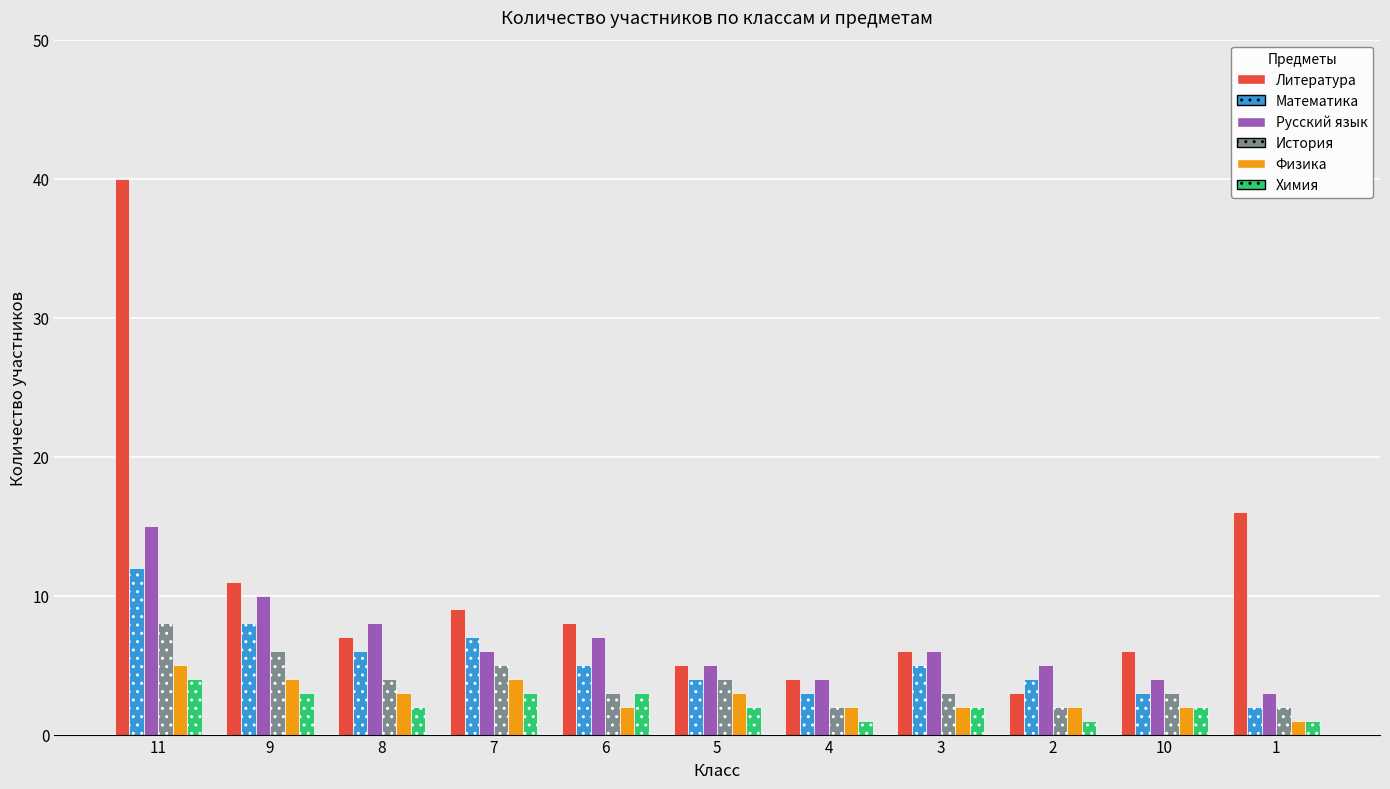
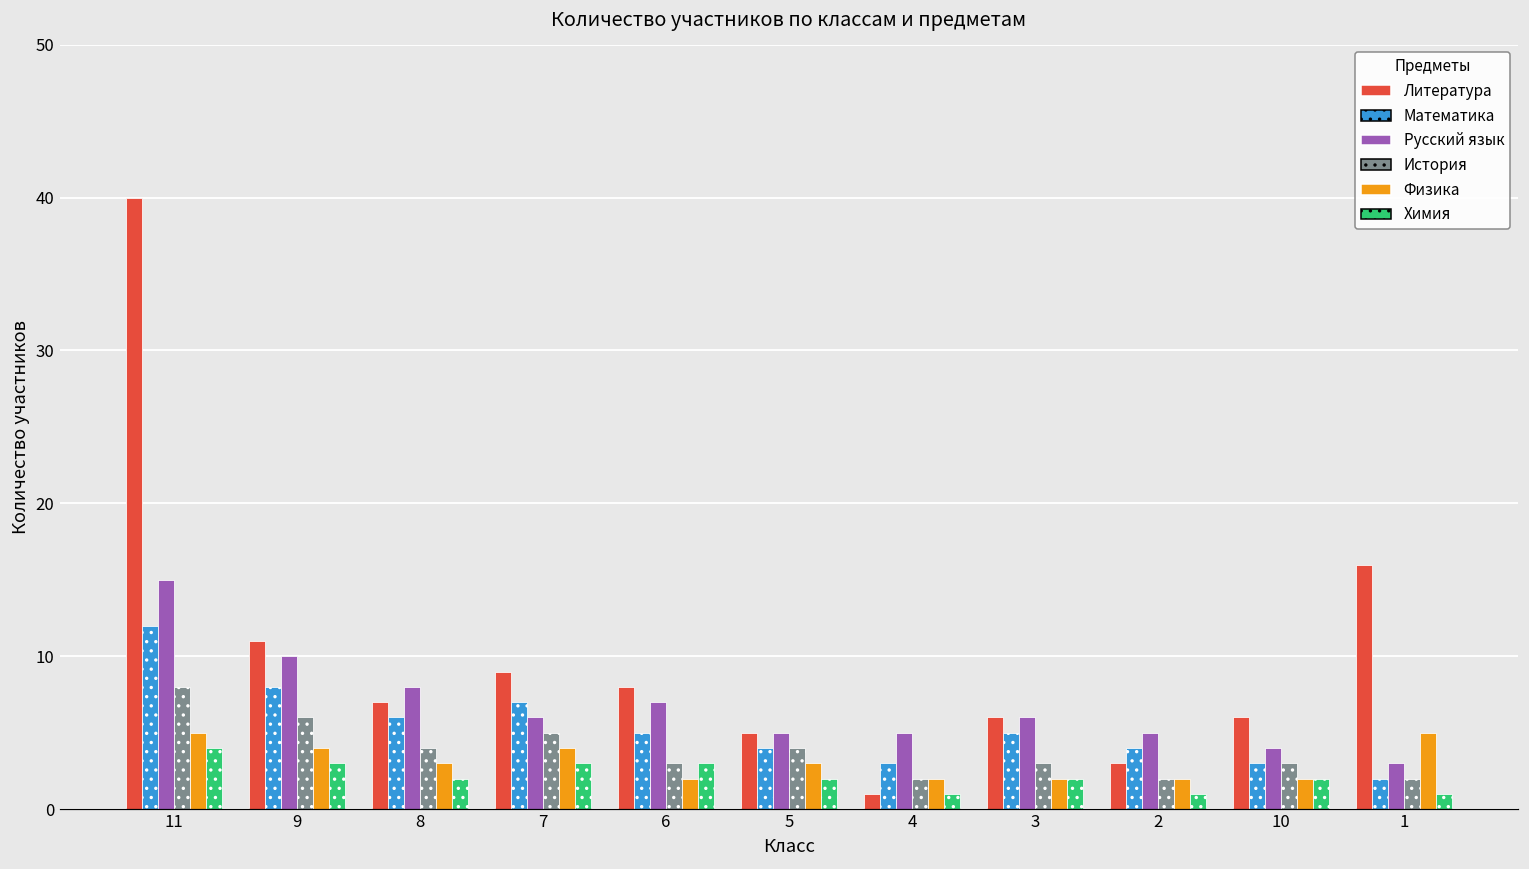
Литература, 4: 4 -> 1
Русский язык, 4: 4 -> 5
Физика, 1: 1 -> 5
